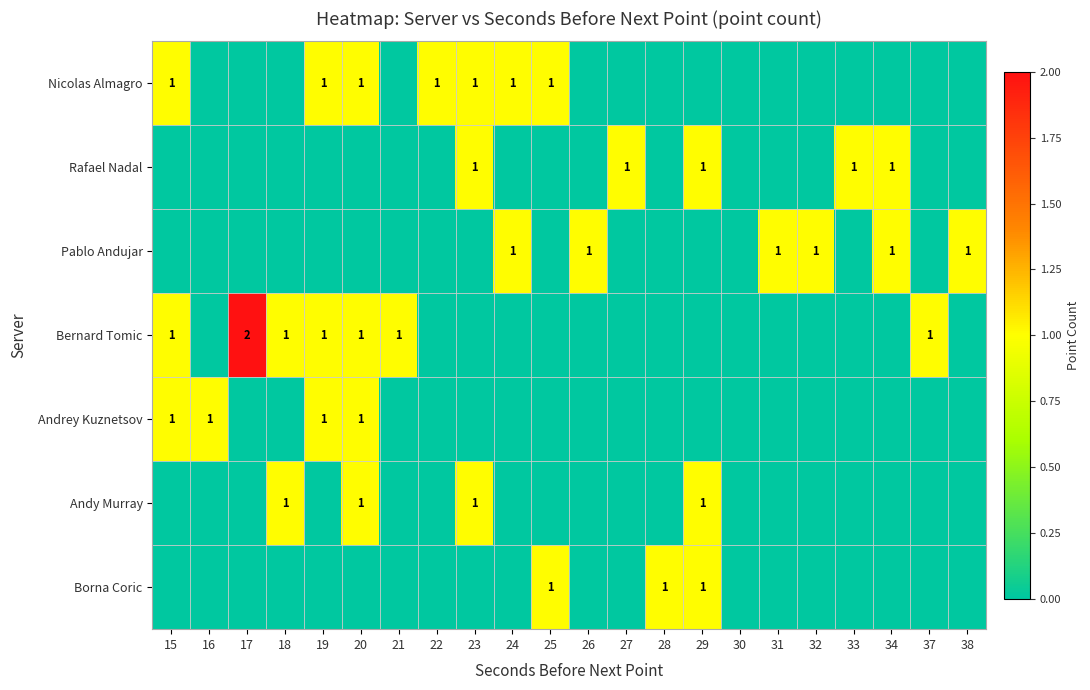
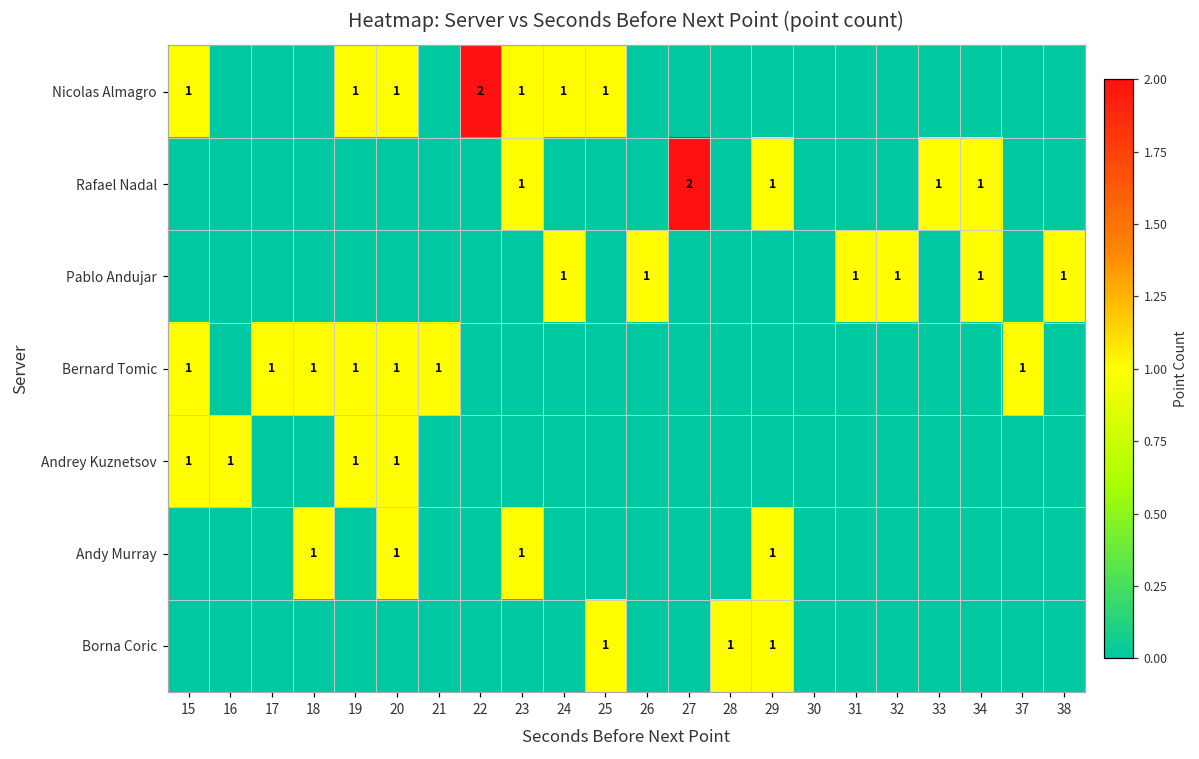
Nicolas Almagro, 22: 1 -> 2
Rafael Nadal, 27: 1 -> 2
Bernard Tomic, 17: 2 -> 1
